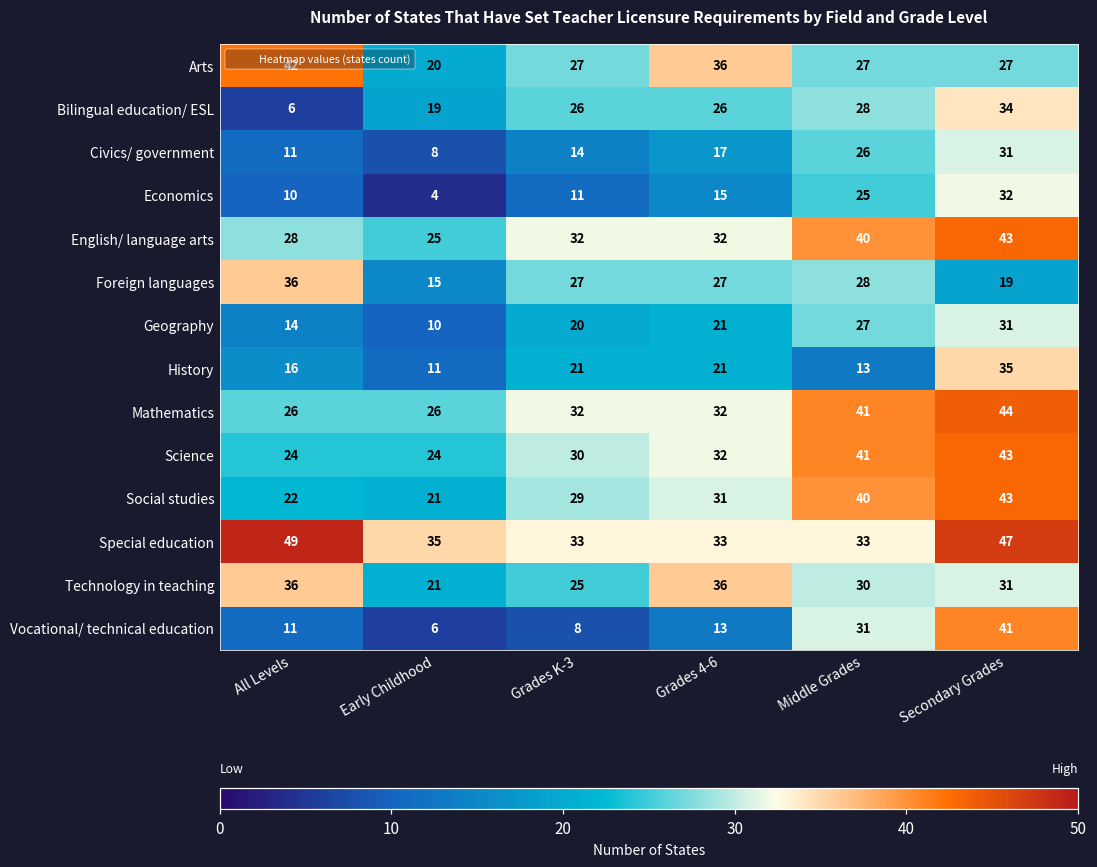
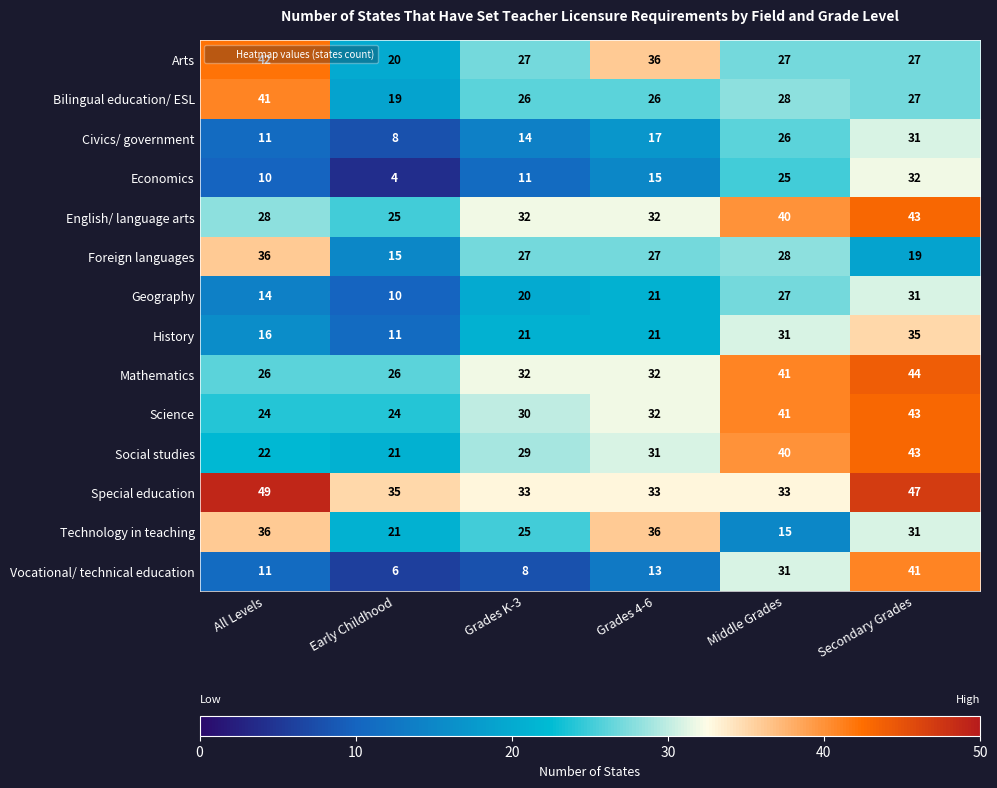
Bilingual education/ ESL, All Levels: 6 -> 41
Bilingual education/ ESL, Secondary Grades: 34 -> 27
History, Middle Grades: 13 -> 31
Technology in teaching, Middle Grades: 30 -> 15
